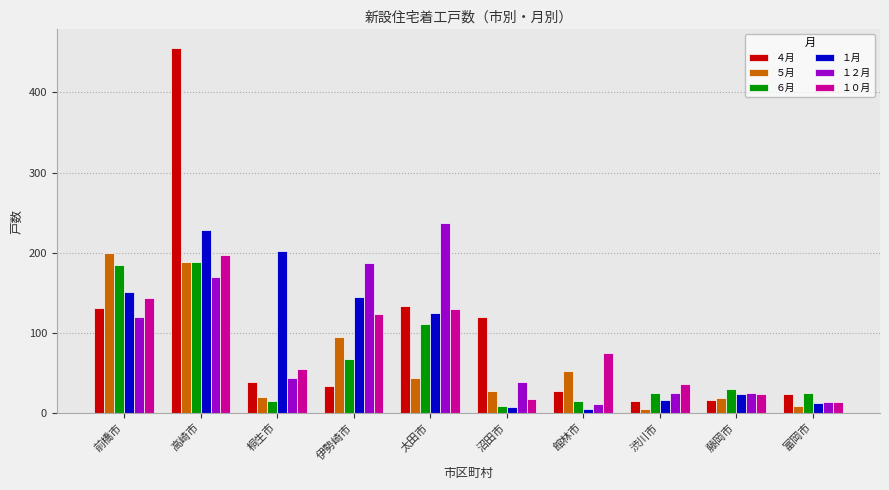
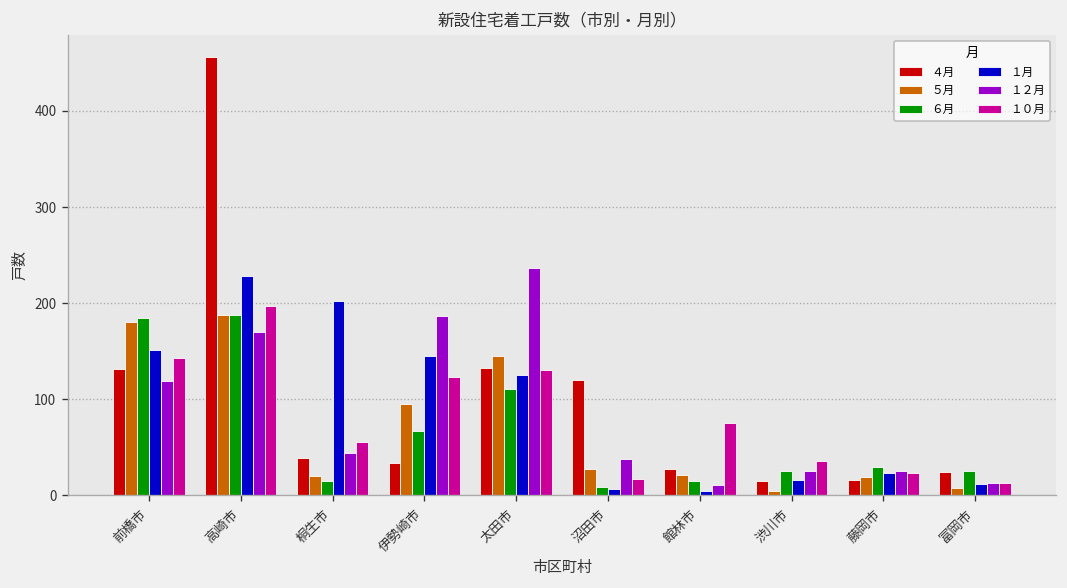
５月, 前橋市: 200 -> 180
５月, 太田市: 40 -> 150
５月, 館林市: 50 -> 20
